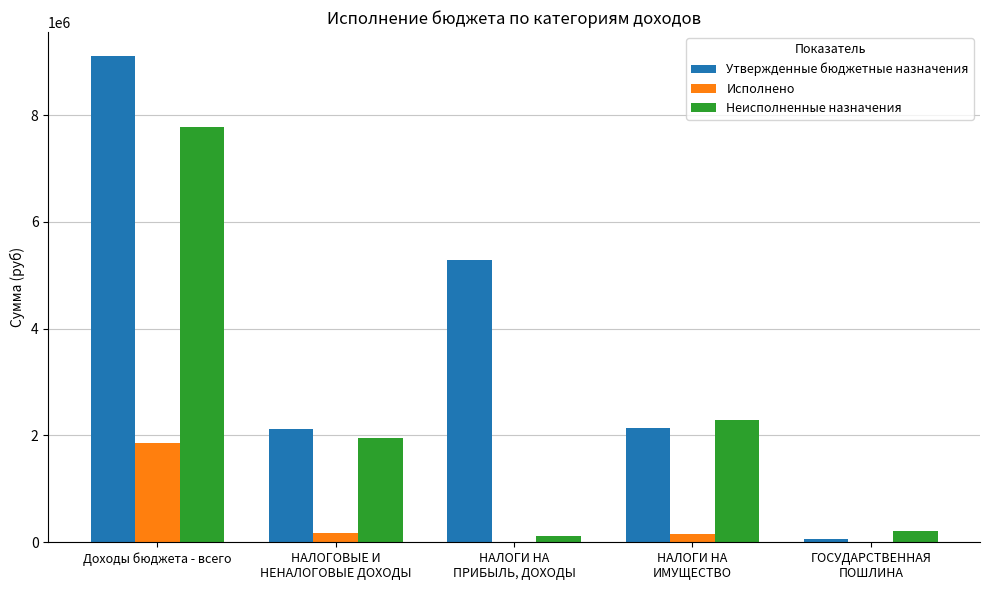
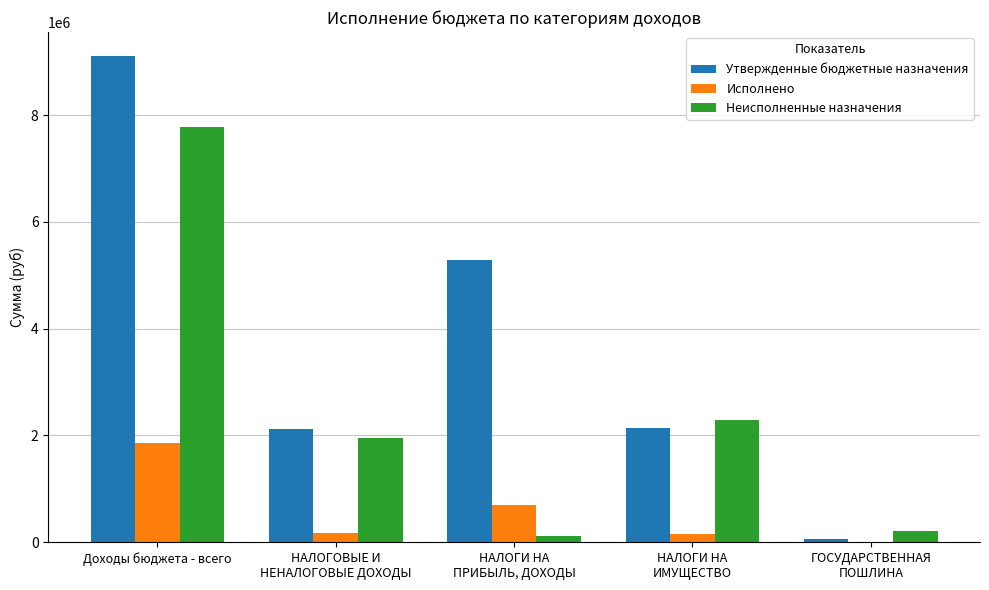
Исполнено, НАЛОГИ НА ПРИБЫЛЬ, ДОХОДЫ: 0 -> 700000
